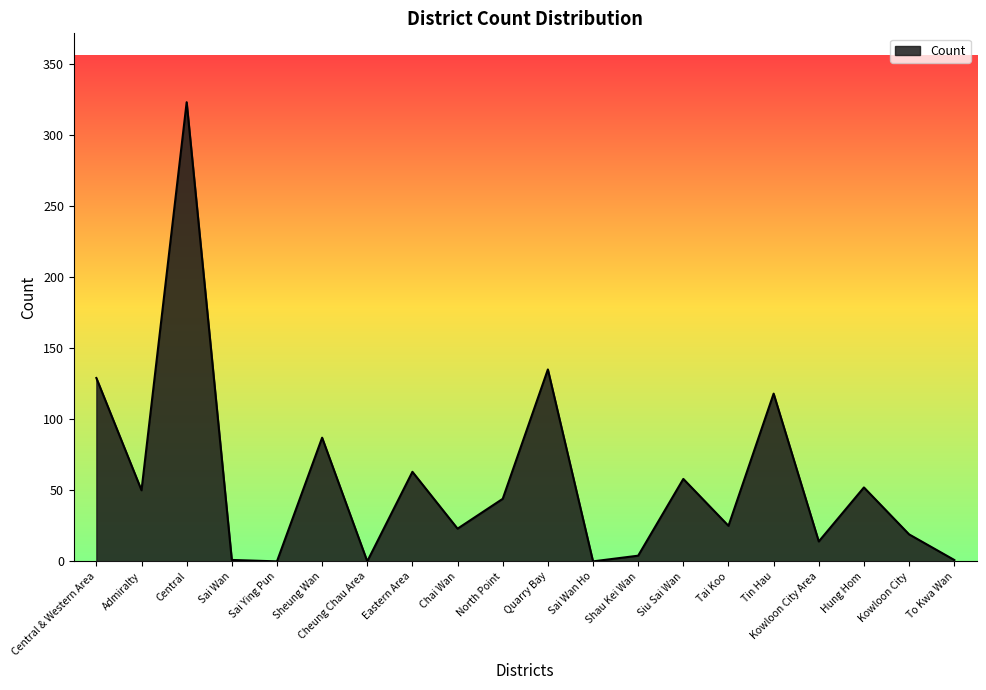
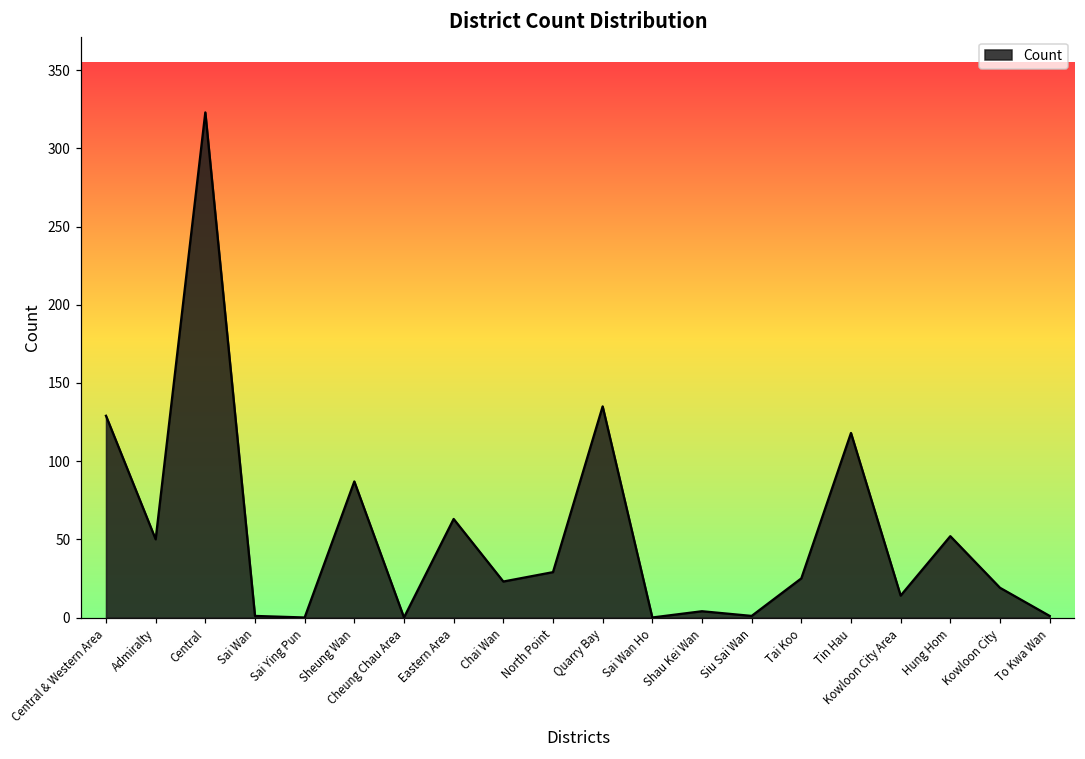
North Point: 44 -> 29
Siu Sai Wan: 58 -> 1
